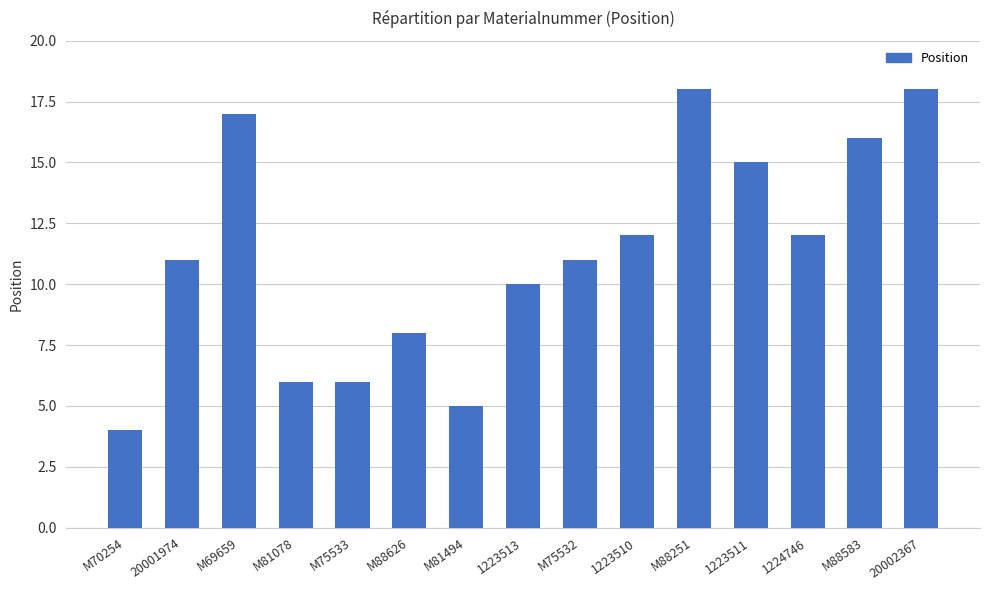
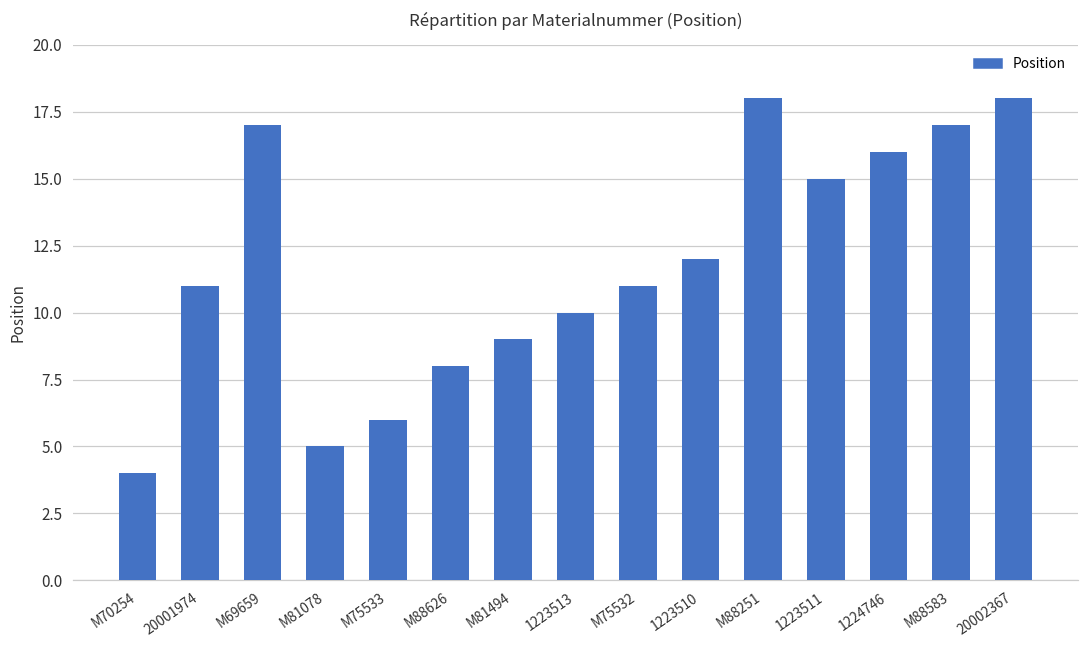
M81078: 6 -> 5
M81494: 5 -> 9
1224746: 12 -> 16
M88583: 16 -> 17
